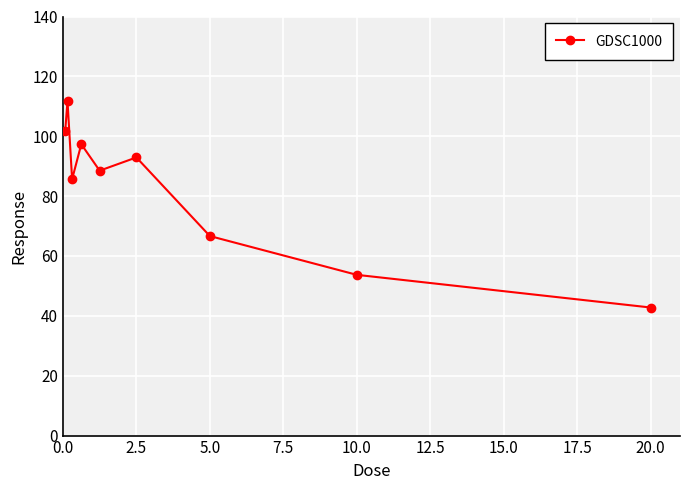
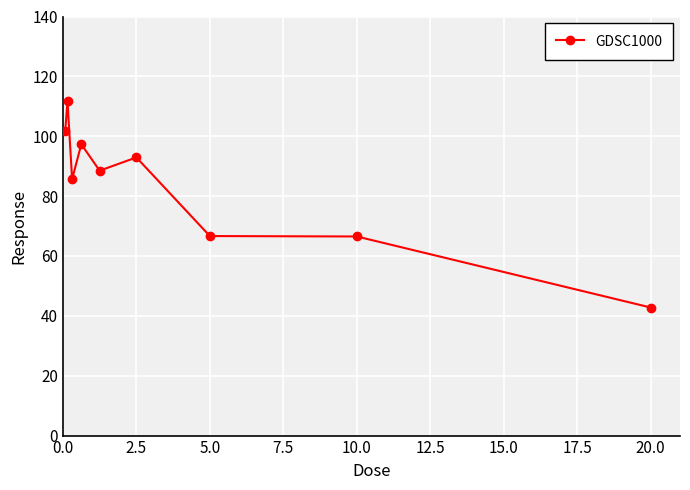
10.0: 54 -> 67
